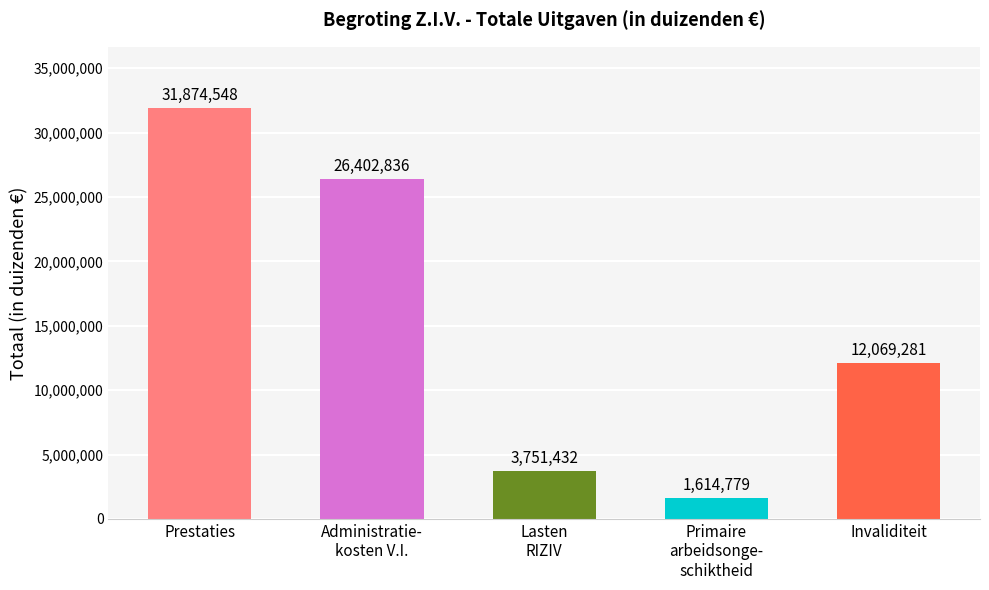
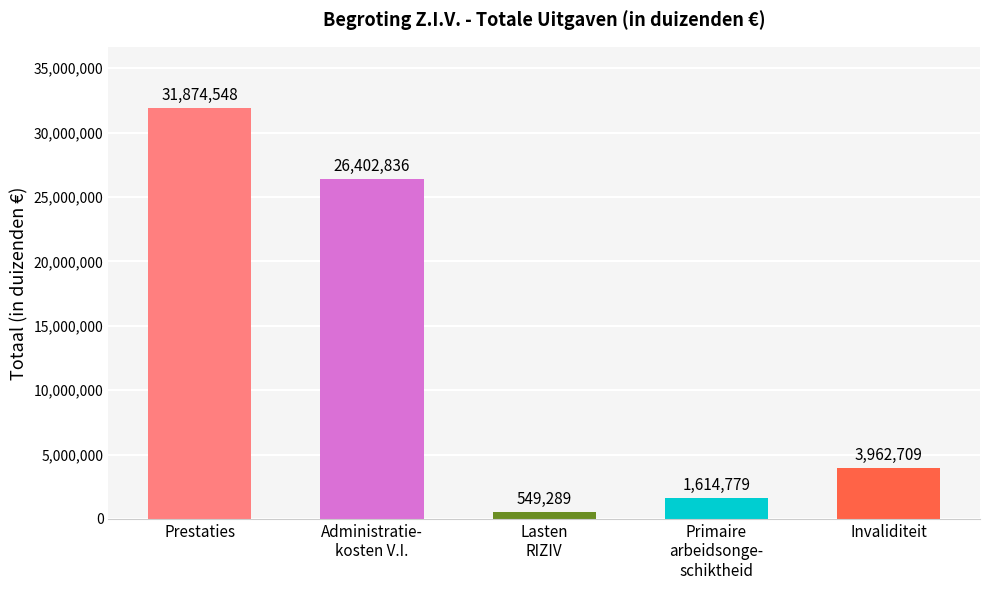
Lasten RIZIV: 3,751,432 -> 549,289
Invaliditeit: 12,069,281 -> 3,962,709
